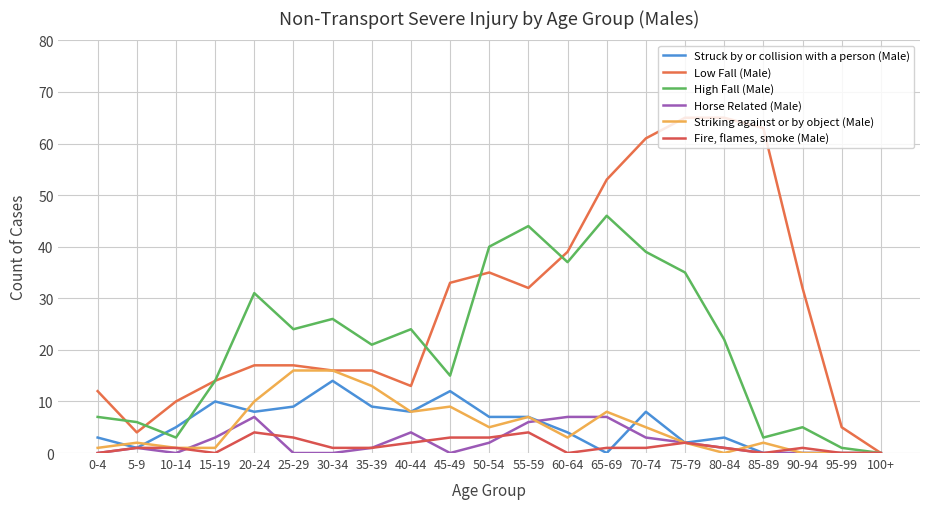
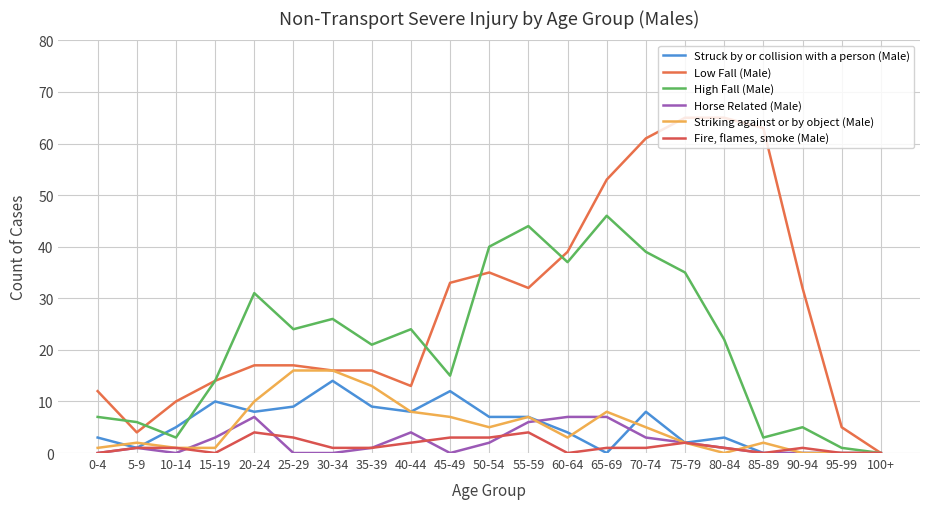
Striking against or by object (Male), 45-49: 9 -> 7
